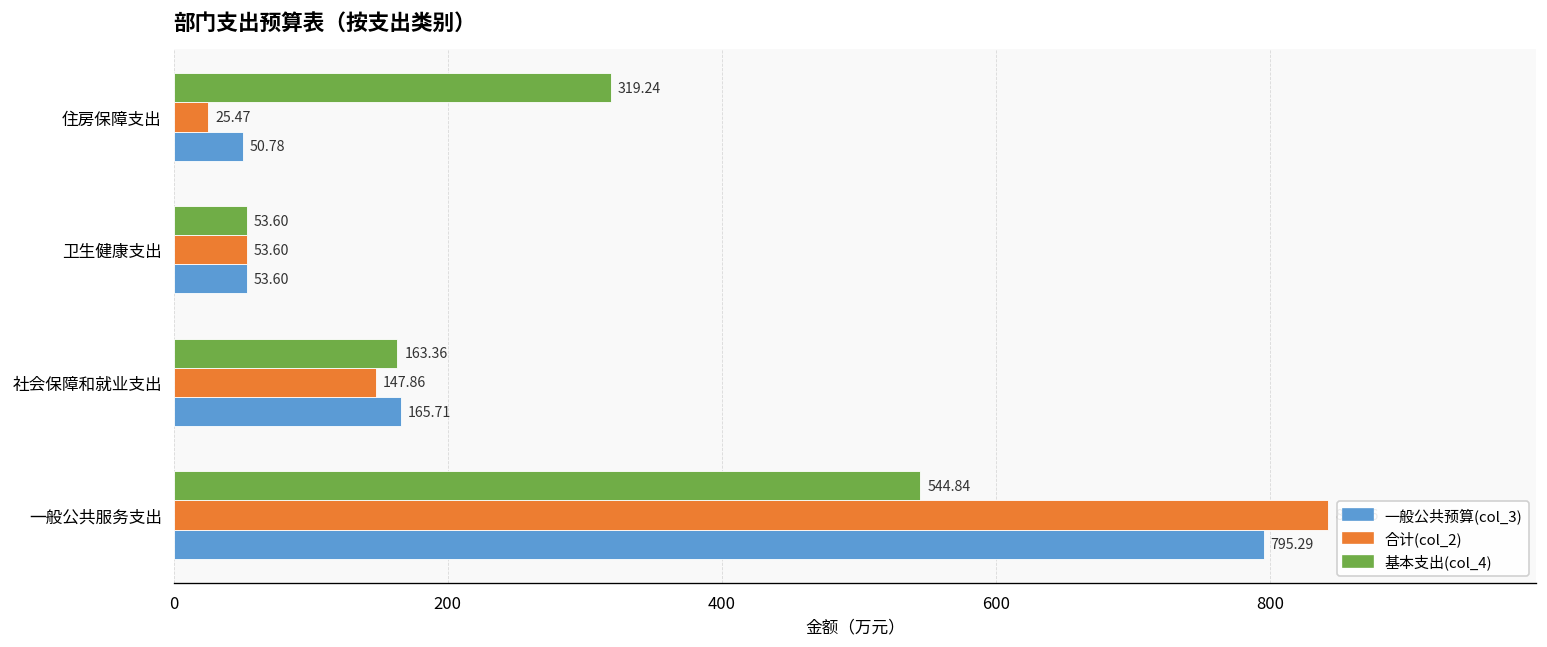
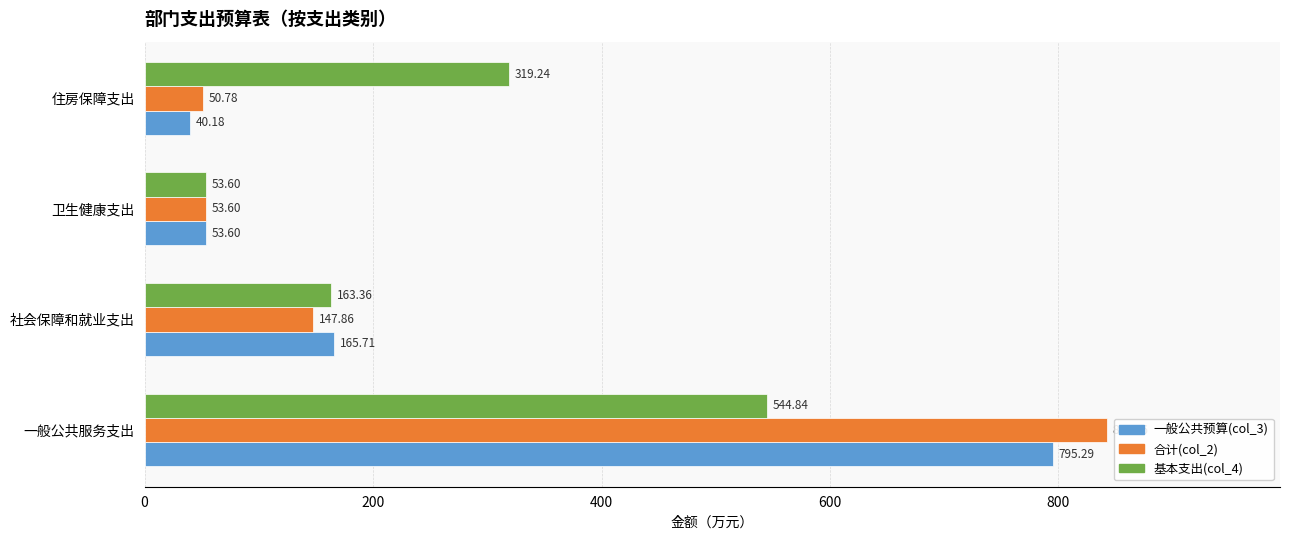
合计(col_2), 住房保障支出: 25.47 -> 50.78
一般公共预算(col_3), 住房保障支出: 50.78 -> 40.18
